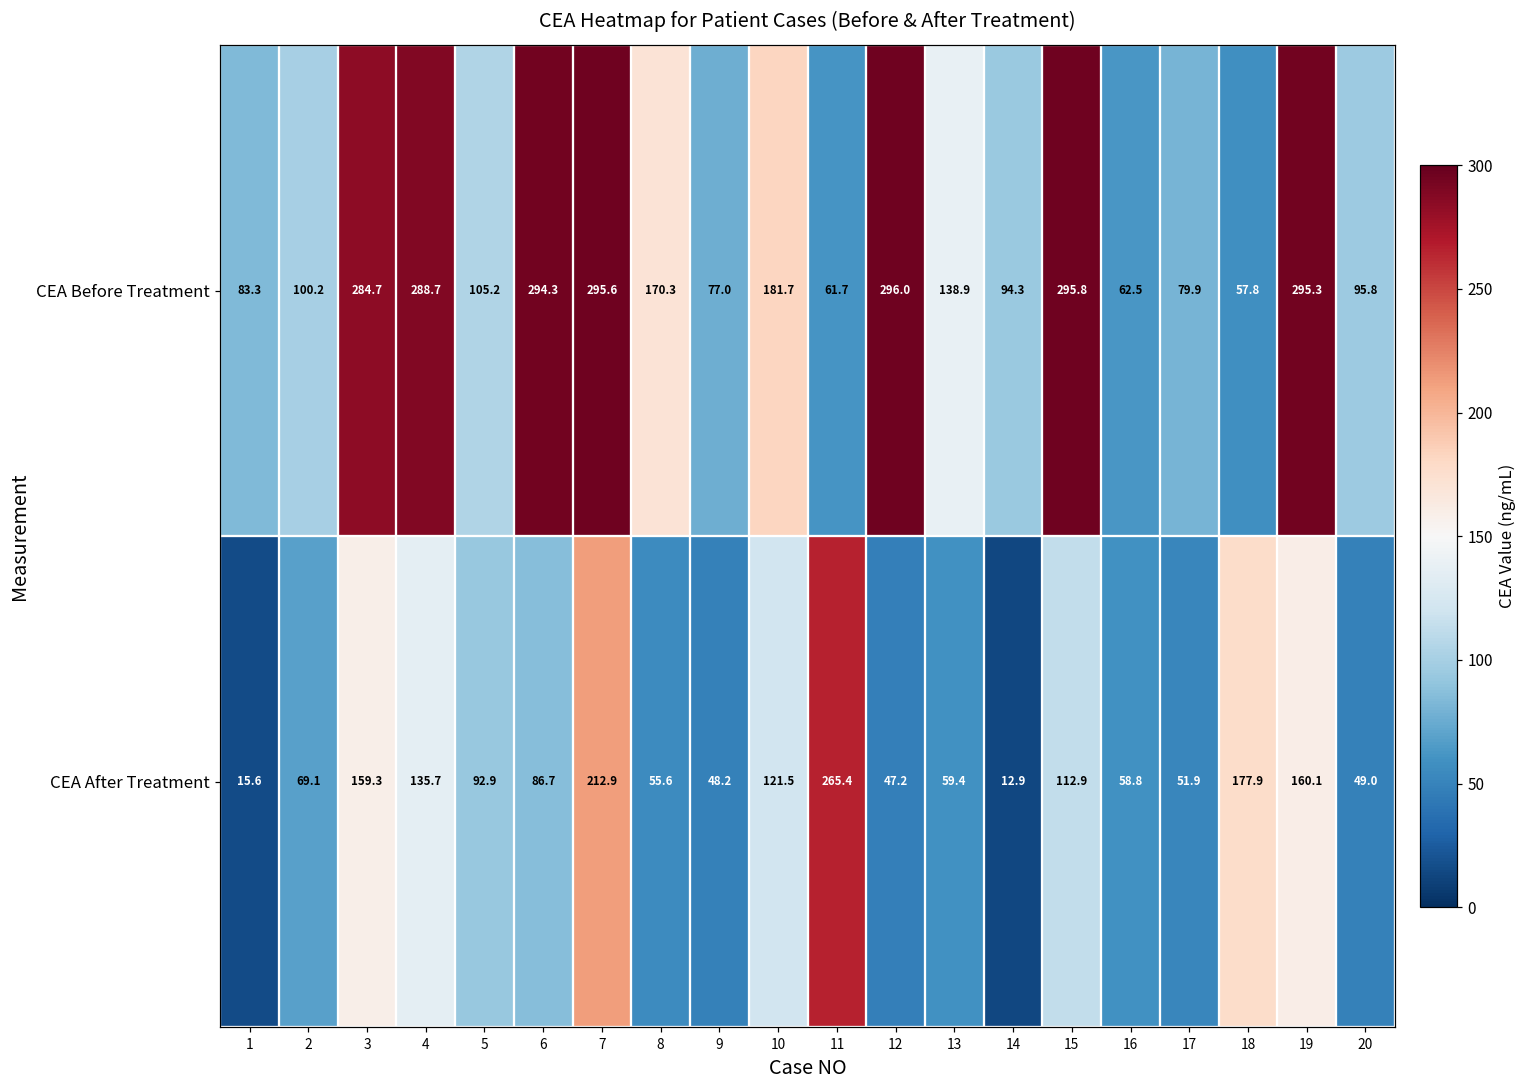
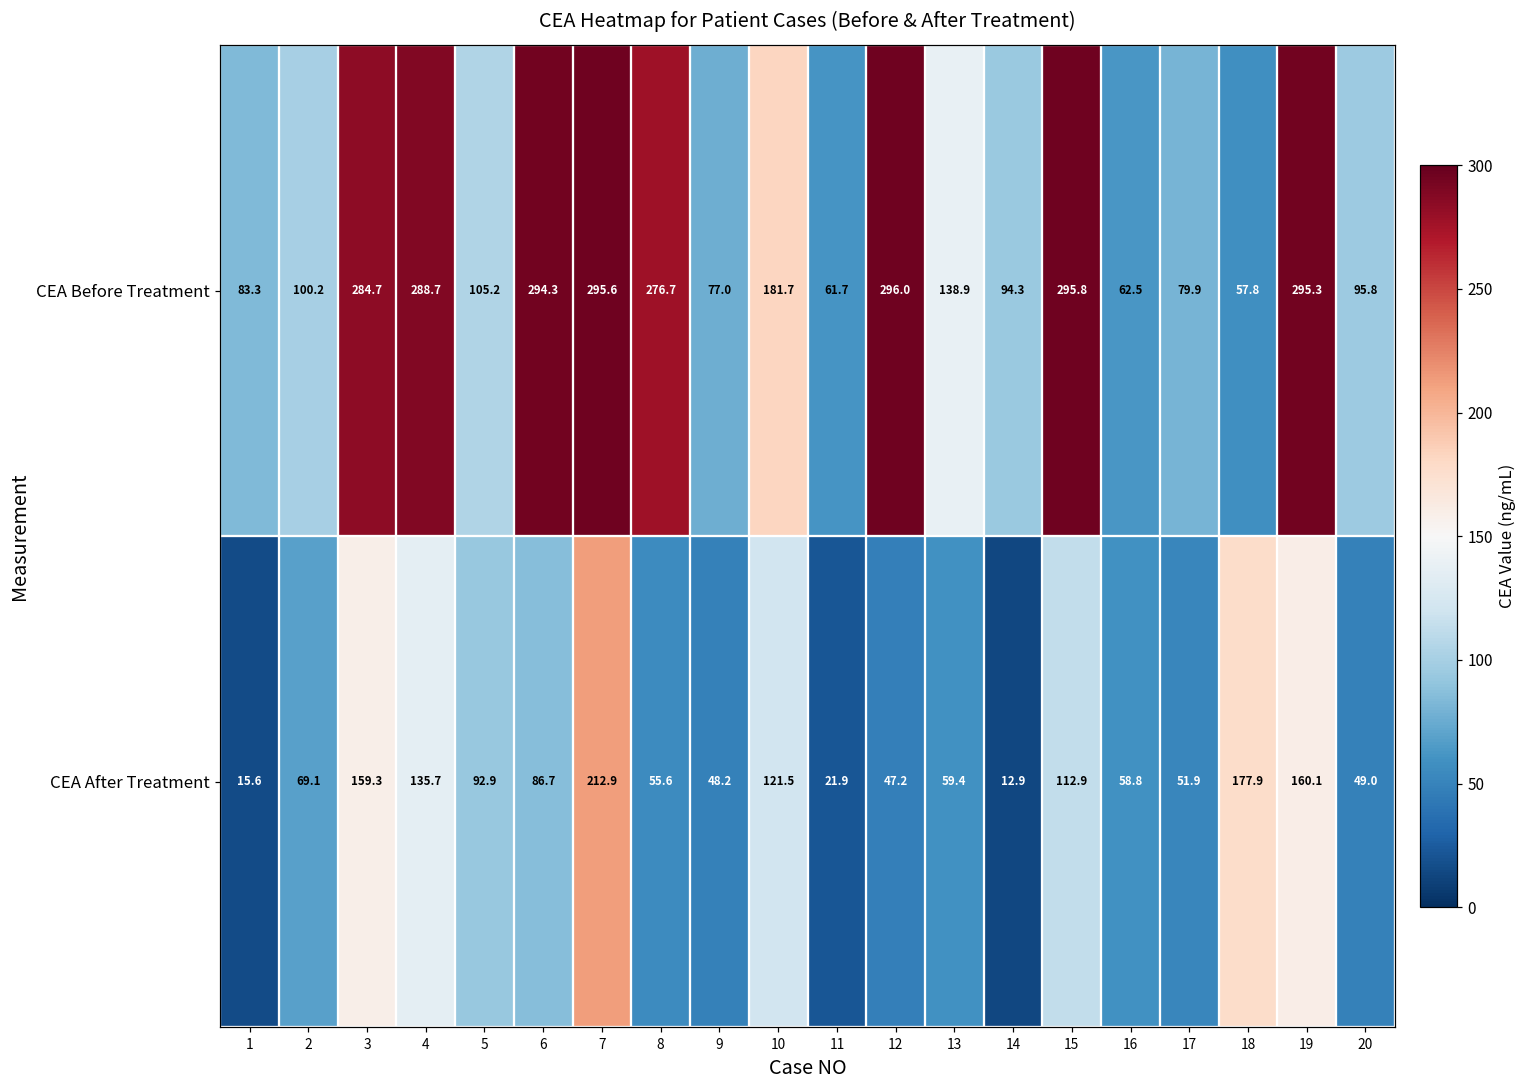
CEA Before Treatment, 8: 170.3 -> 276.7
CEA After Treatment, 11: 265.4 -> 21.9
